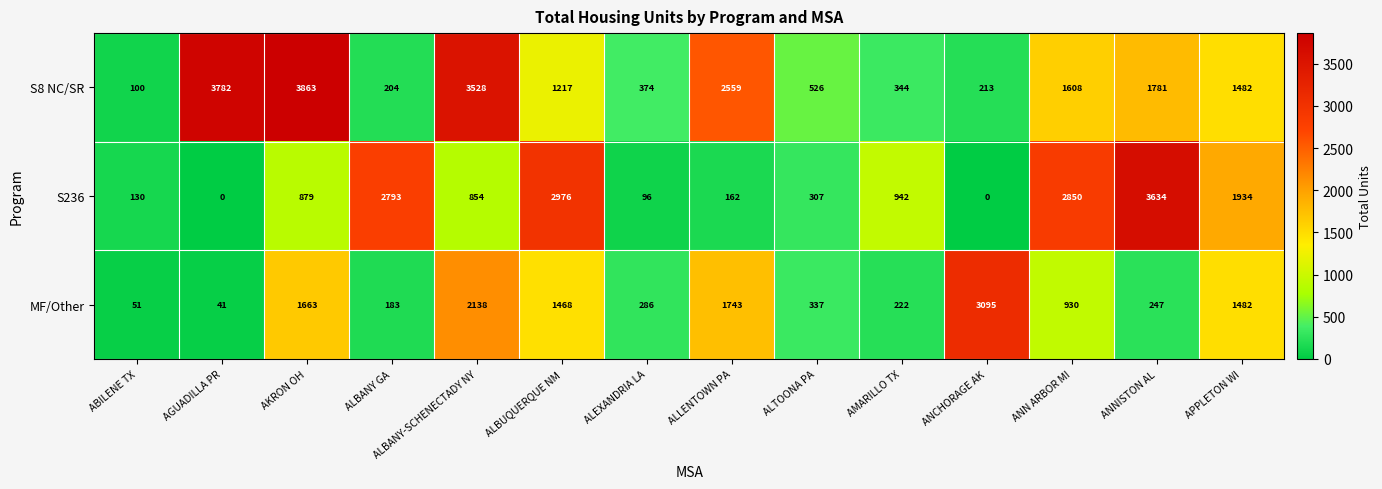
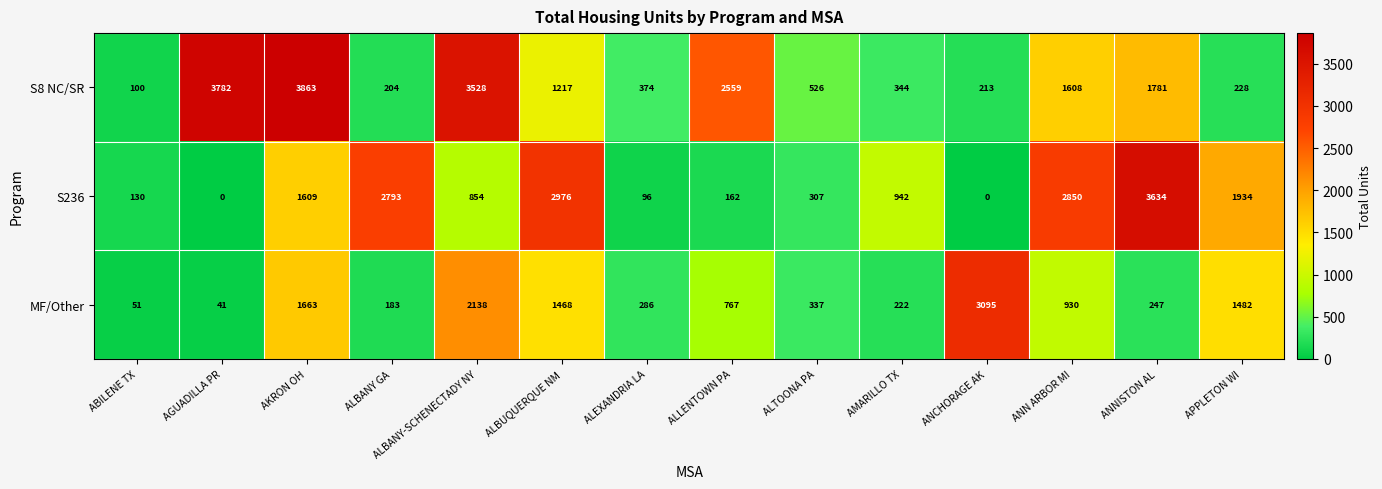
S8 NC/SR, APPLETON WI: 1482 -> 228
S236, AKRON OH: 879 -> 1609
MF/Other, ALLENTOWN PA: 1743 -> 767
